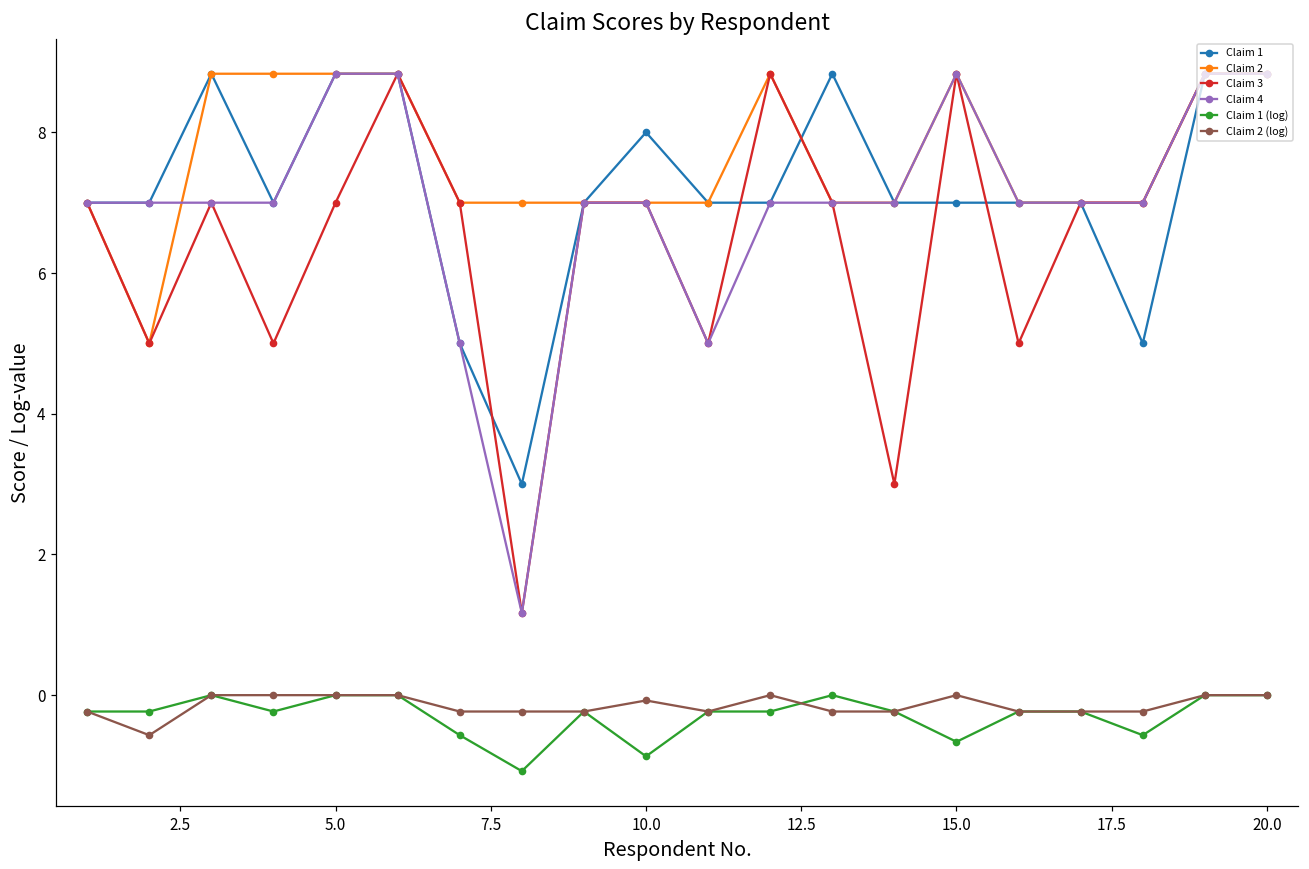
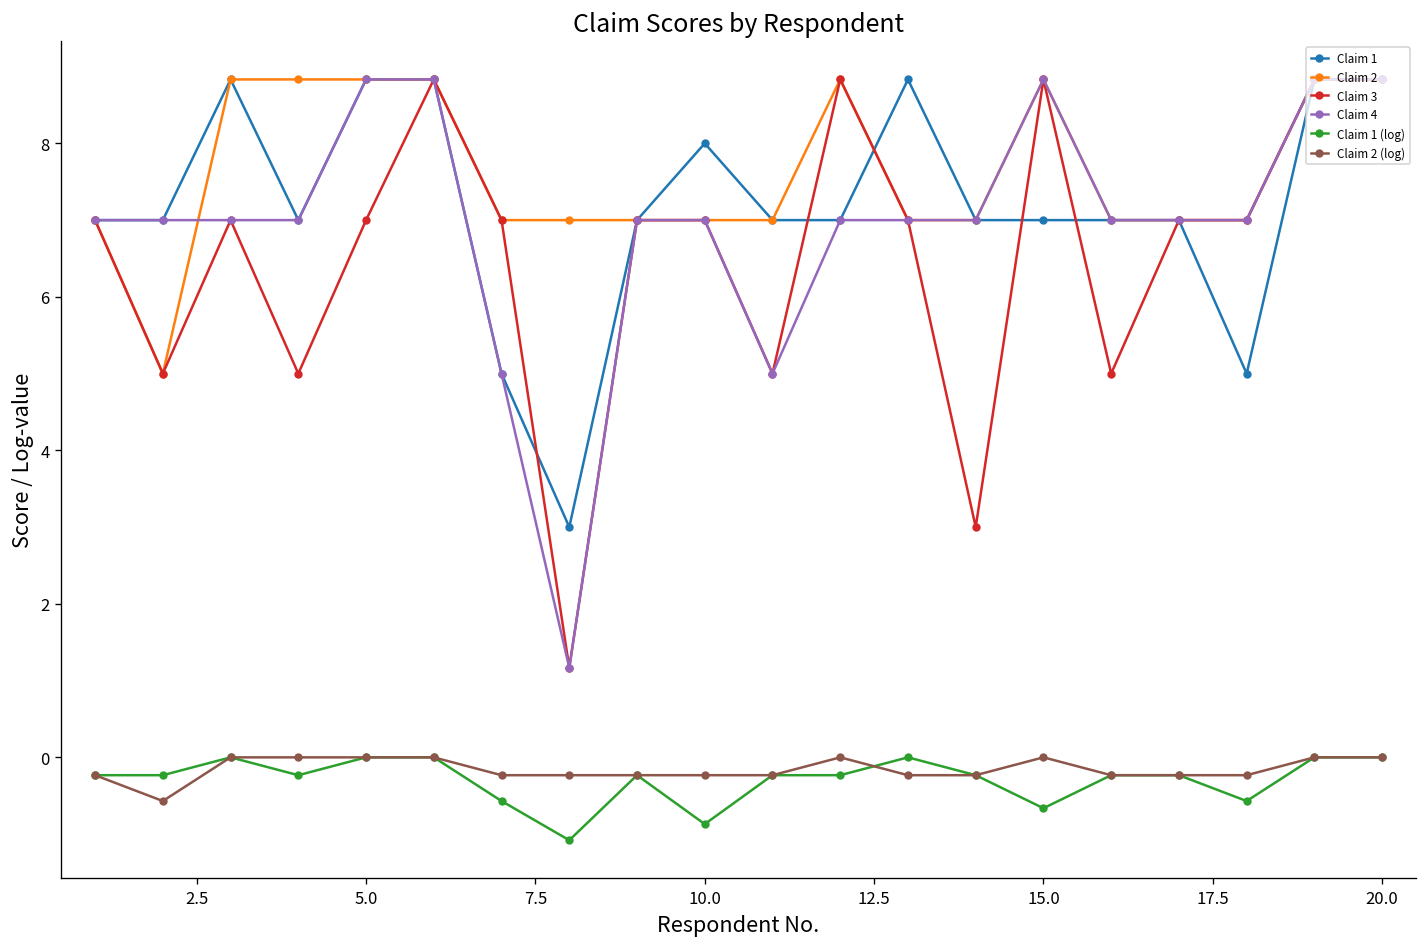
Claim 2 (log), 10.0: -0.1 -> -0.2
